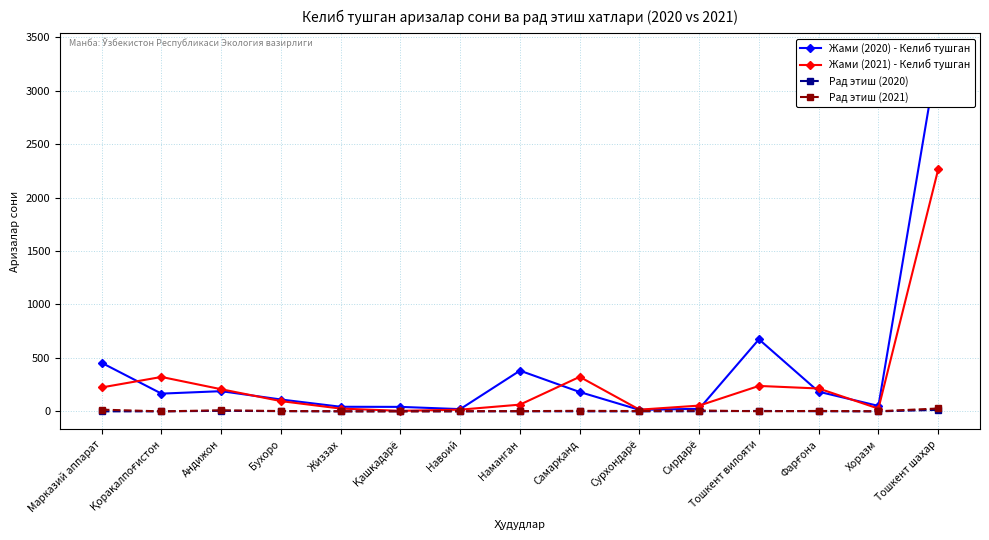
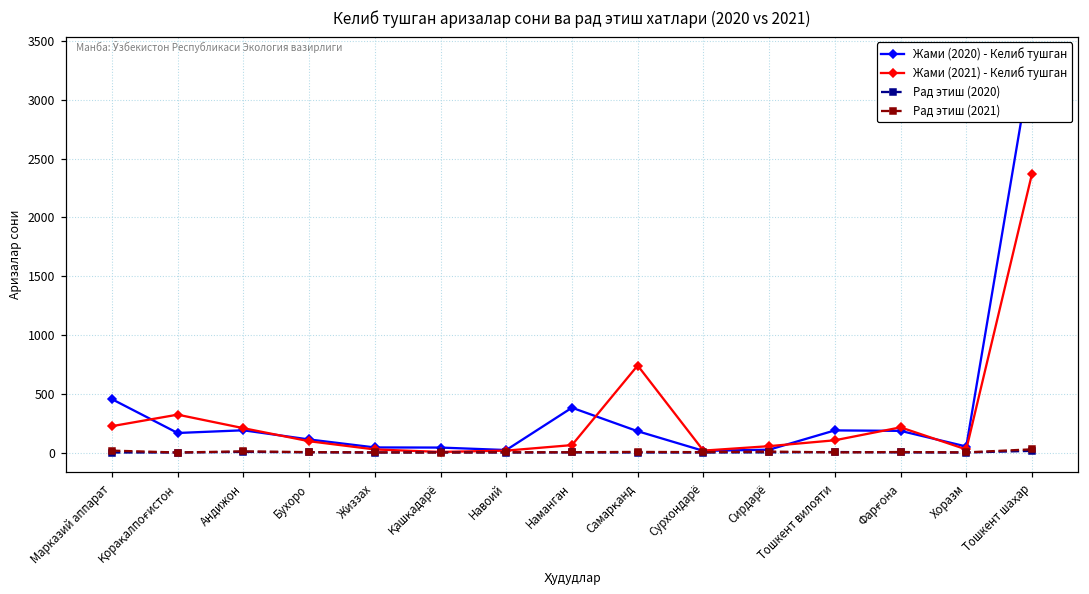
Жами (2021) - Келиб тушган, Самарқанд: 320 -> 740
Жами (2020) - Келиб тушган, Тошкент вилояти: 670 -> 190
Жами (2021) - Келиб тушган, Тошкент вилояти: 240 -> 100
Жами (2021) - Келиб тушган, Тошкент шаҳар: 2260 -> 2370
